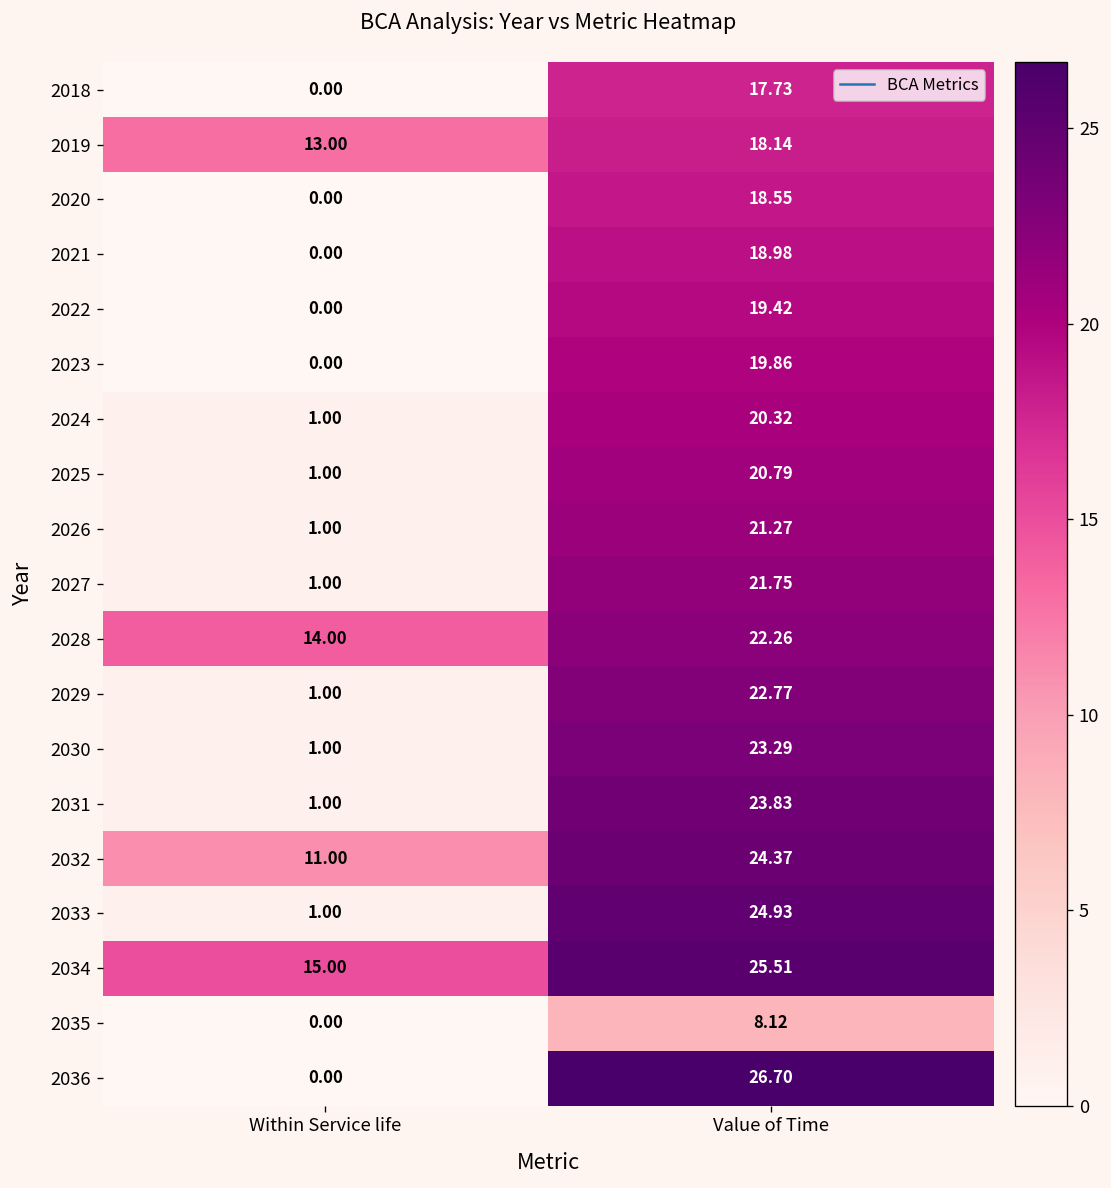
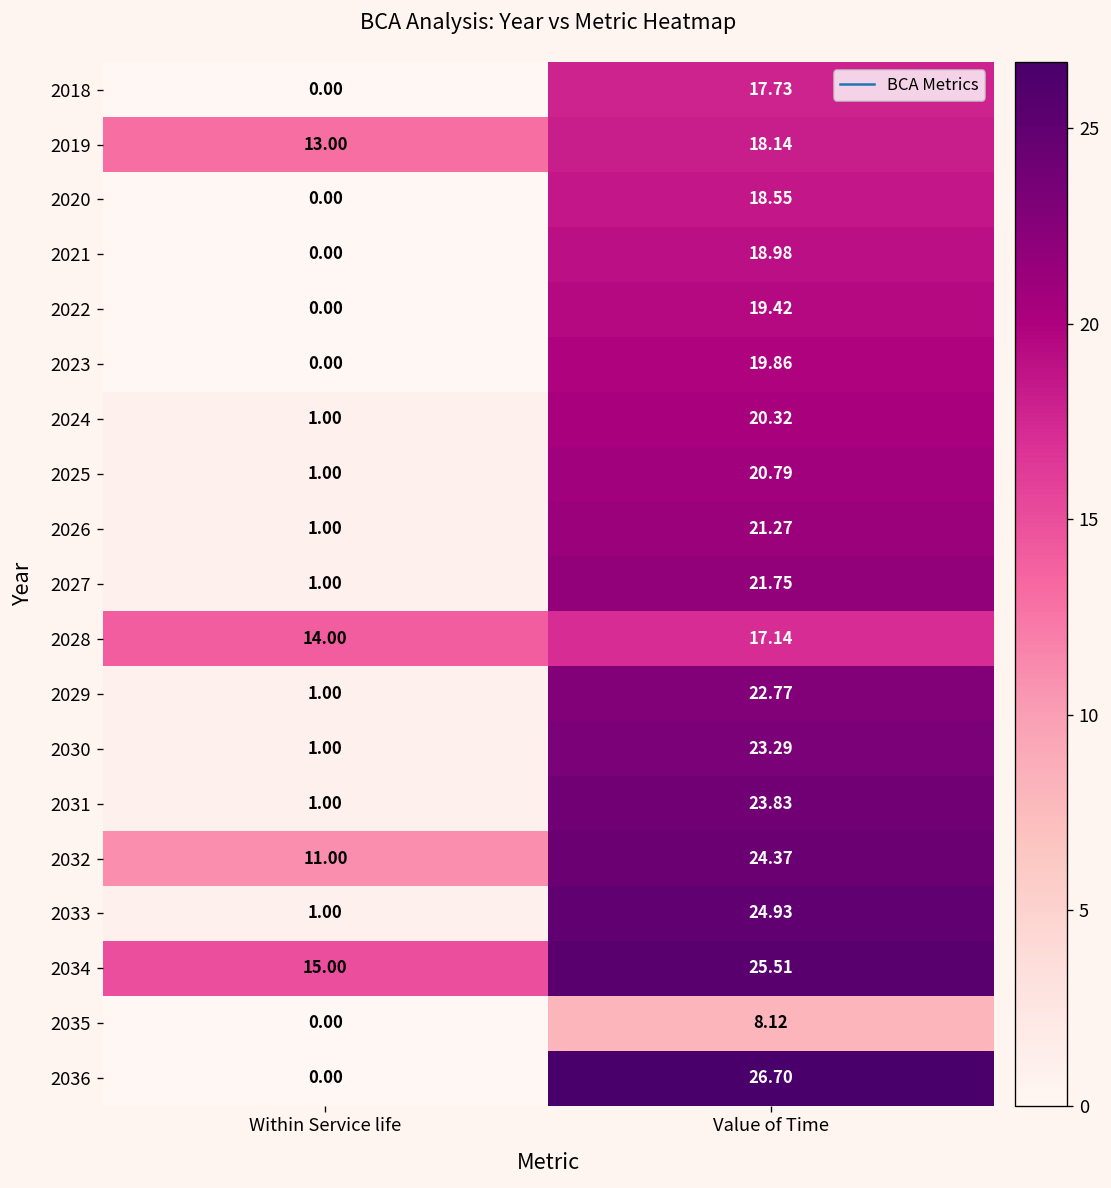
2028, Value of Time: 22.26 -> 17.14
